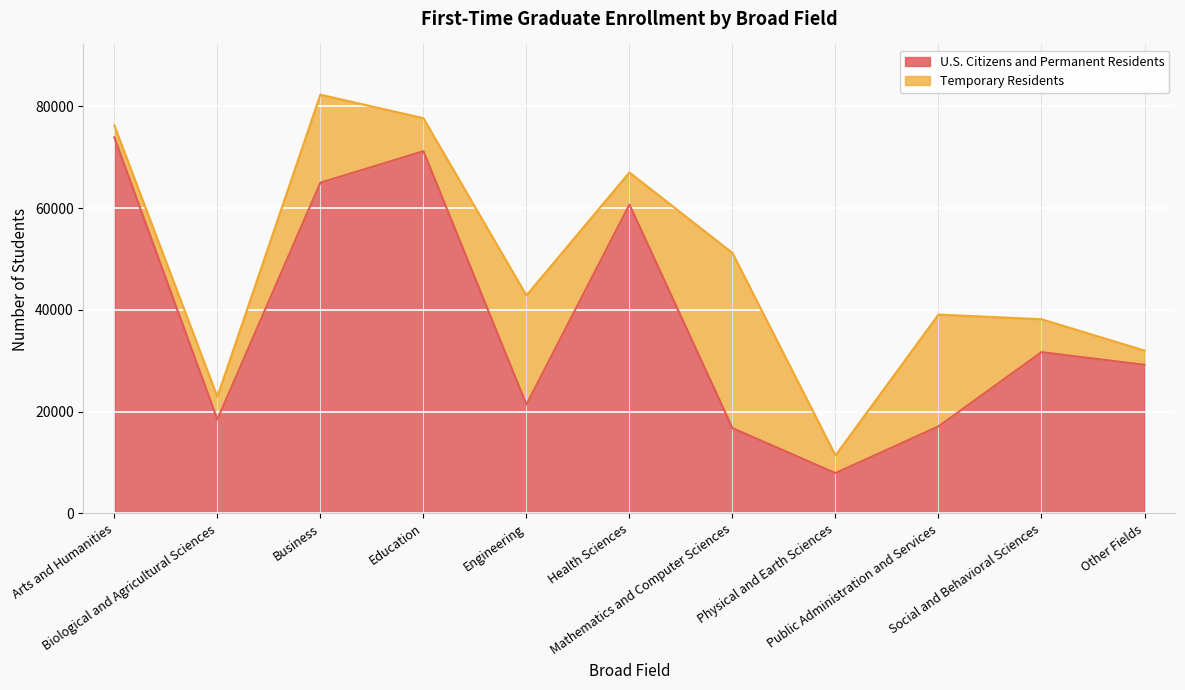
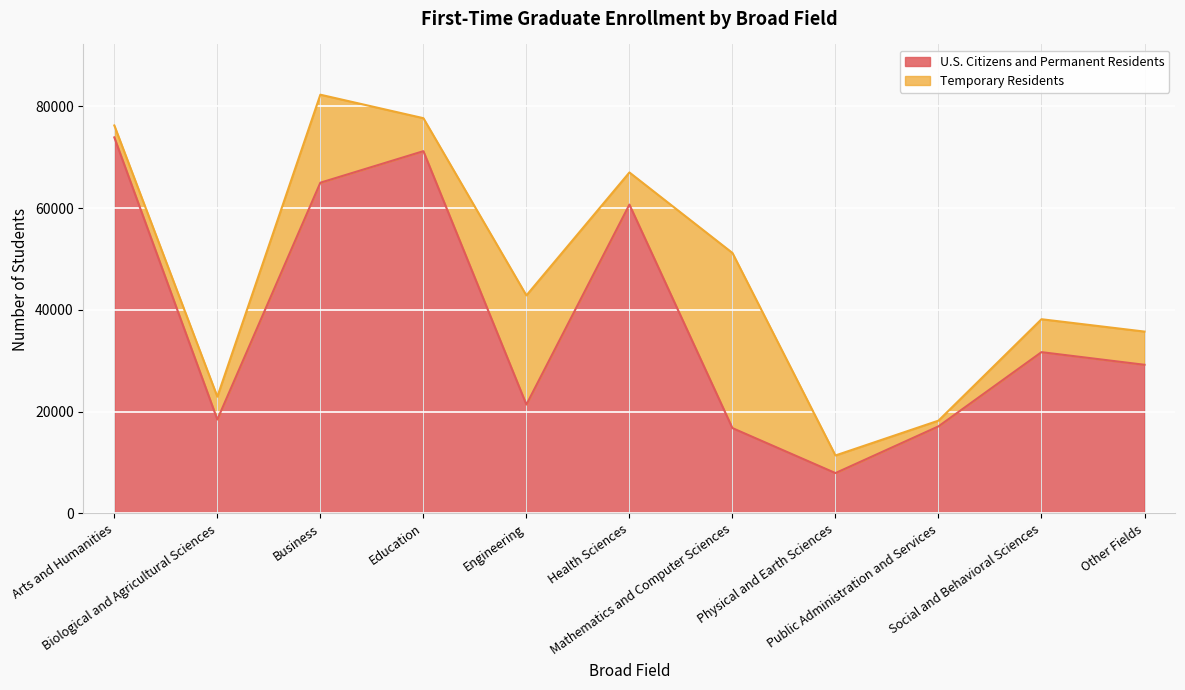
Temporary Residents, Public Administration and Services: 22000 -> 1000
Temporary Residents, Other Fields: 3000 -> 7000
